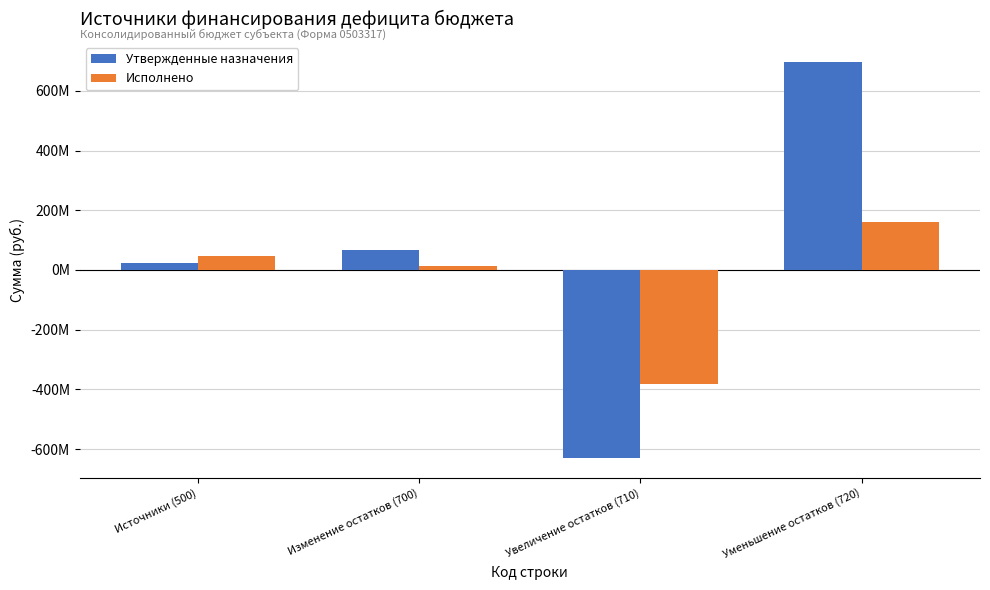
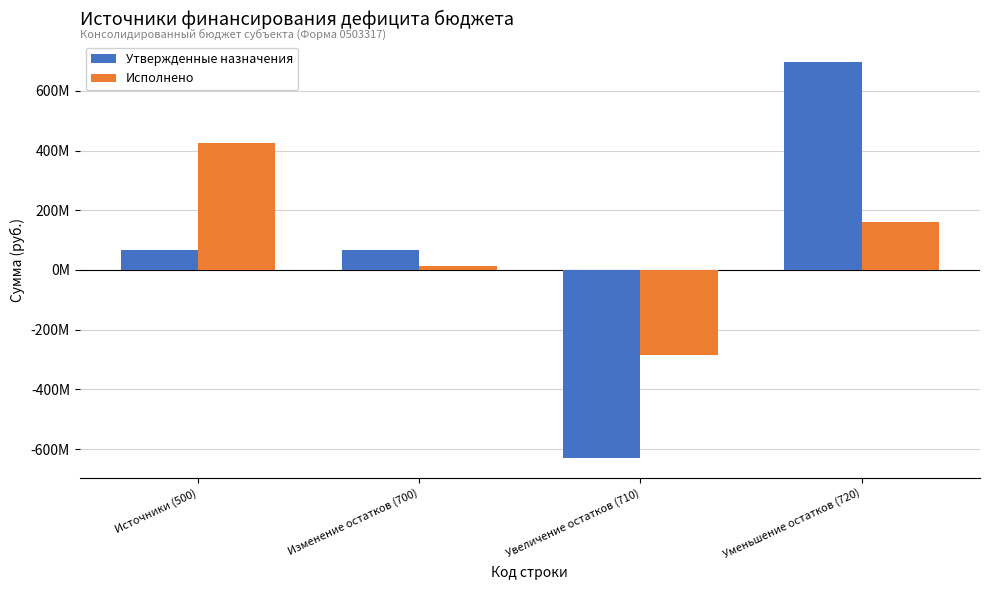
Утвержденные назначения, Источники (500): 20000000 -> 70000000
Исполнено, Источники (500): 50000000 -> 430000000
Исполнено, Увеличение остатков (710): -380000000 -> -280000000
